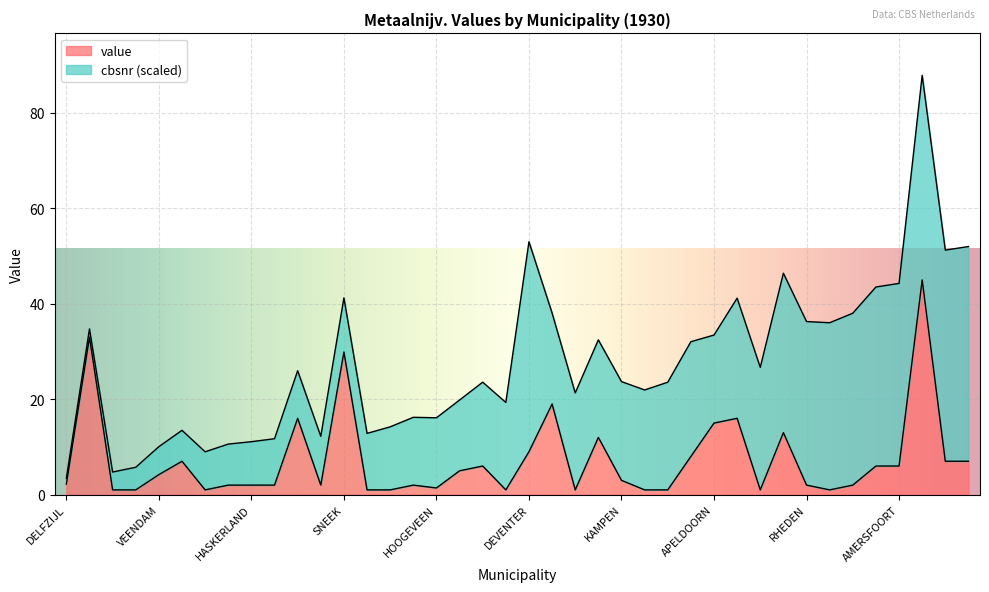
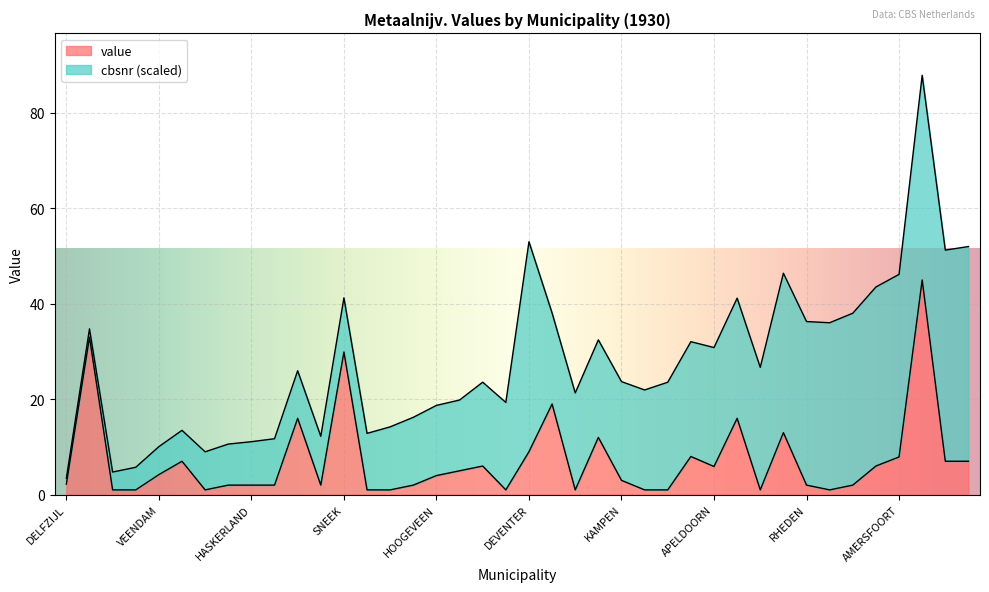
value, HOOGEVEEN: 1 -> 4
value, APELDOORN: 15 -> 6
cbsnr (scaled), APELDOORN: 18 -> 25
value, AMERSFOORT: 6 -> 8
